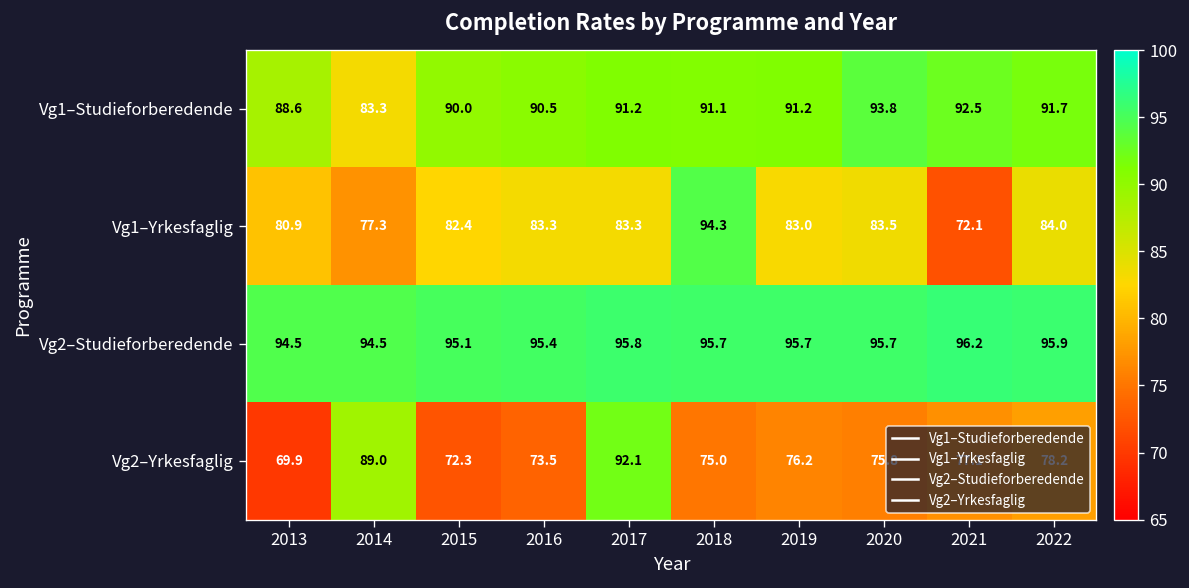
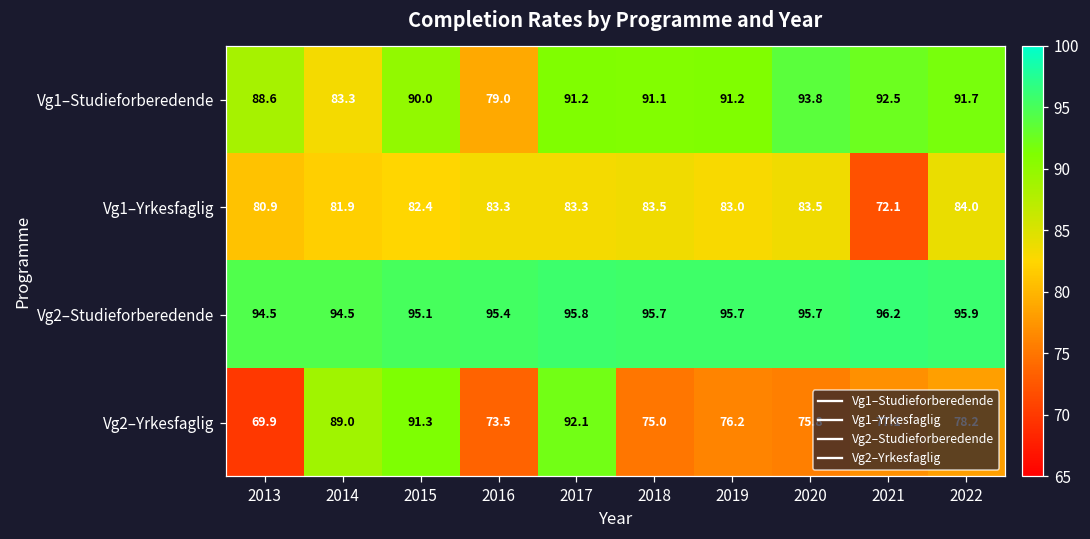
Vg1–Studieforberedende, 2016: 90.5 -> 79.0
Vg1–Yrkesfaglig, 2014: 77.3 -> 81.9
Vg1–Yrkesfaglig, 2018: 94.3 -> 83.5
Vg2–Yrkesfaglig, 2015: 72.3 -> 91.3
